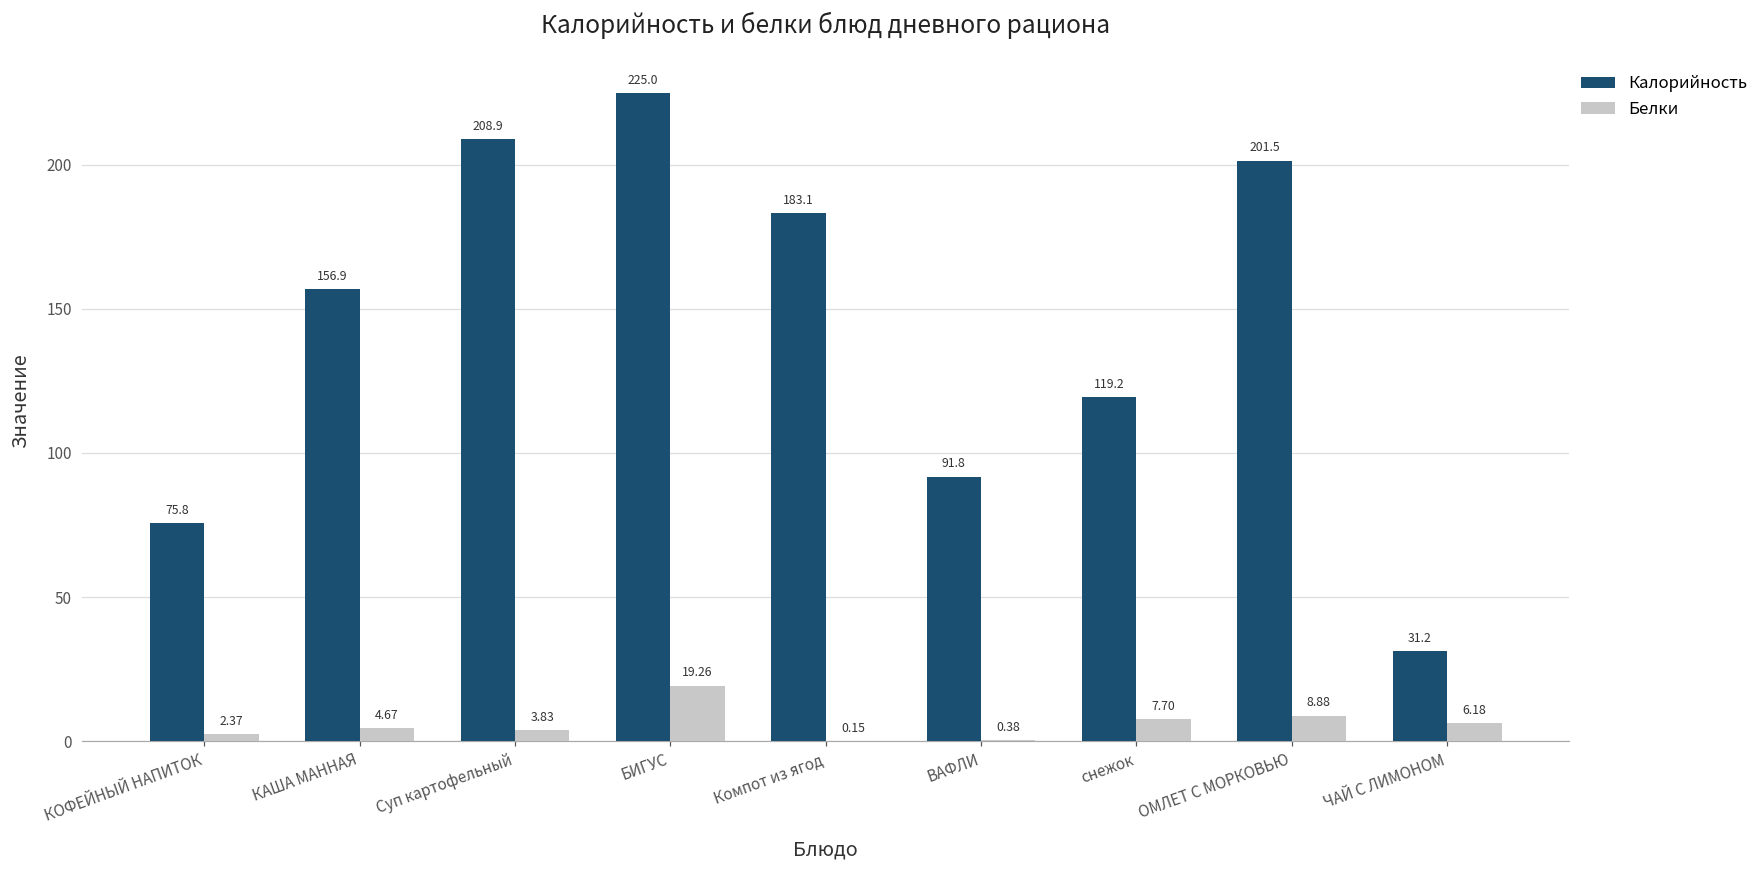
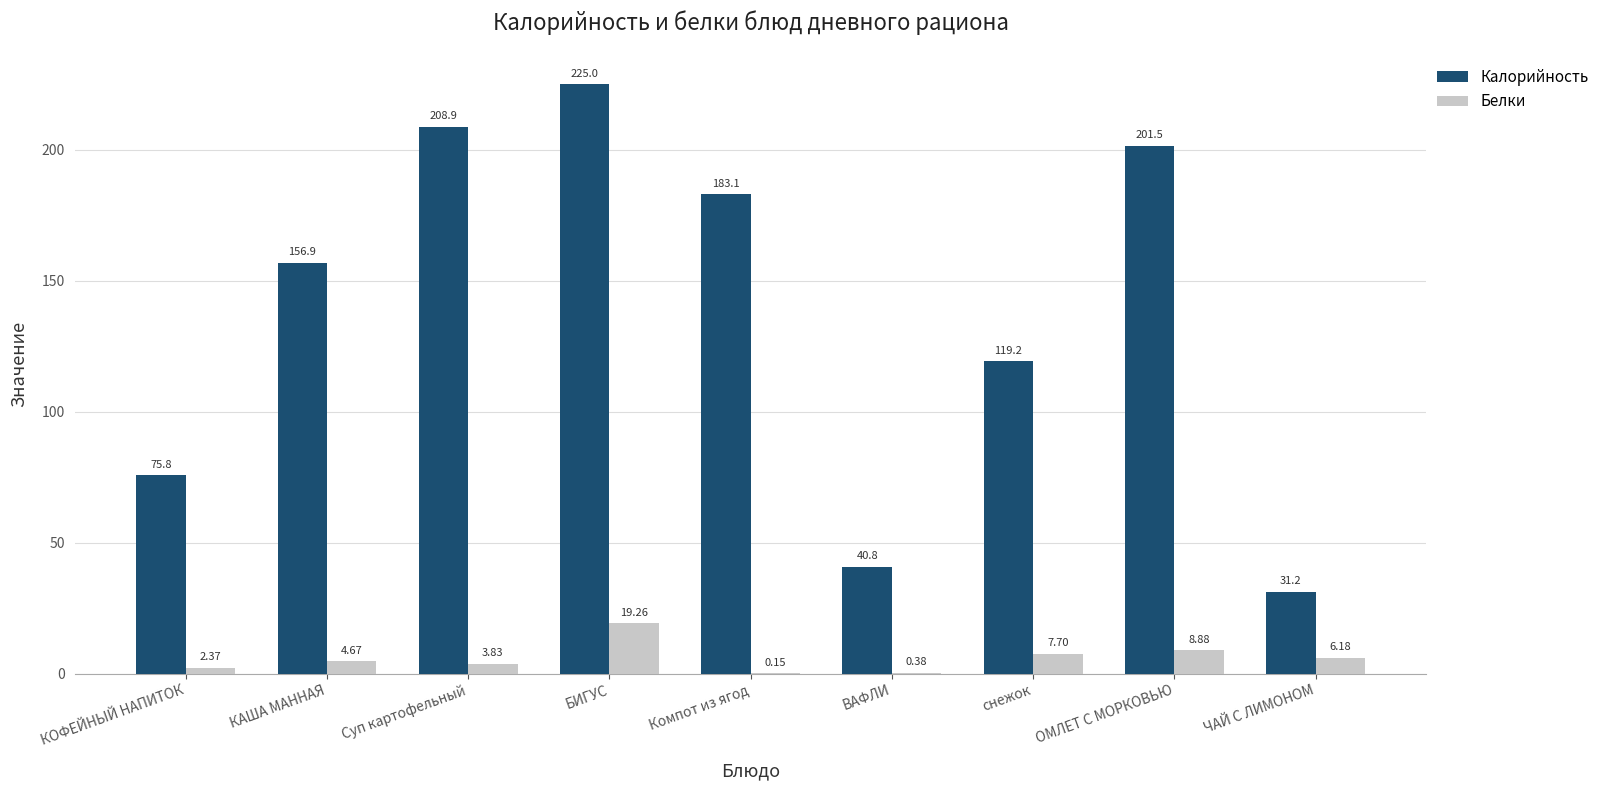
Калорийность, ВАФЛИ: 91.8 -> 40.8
